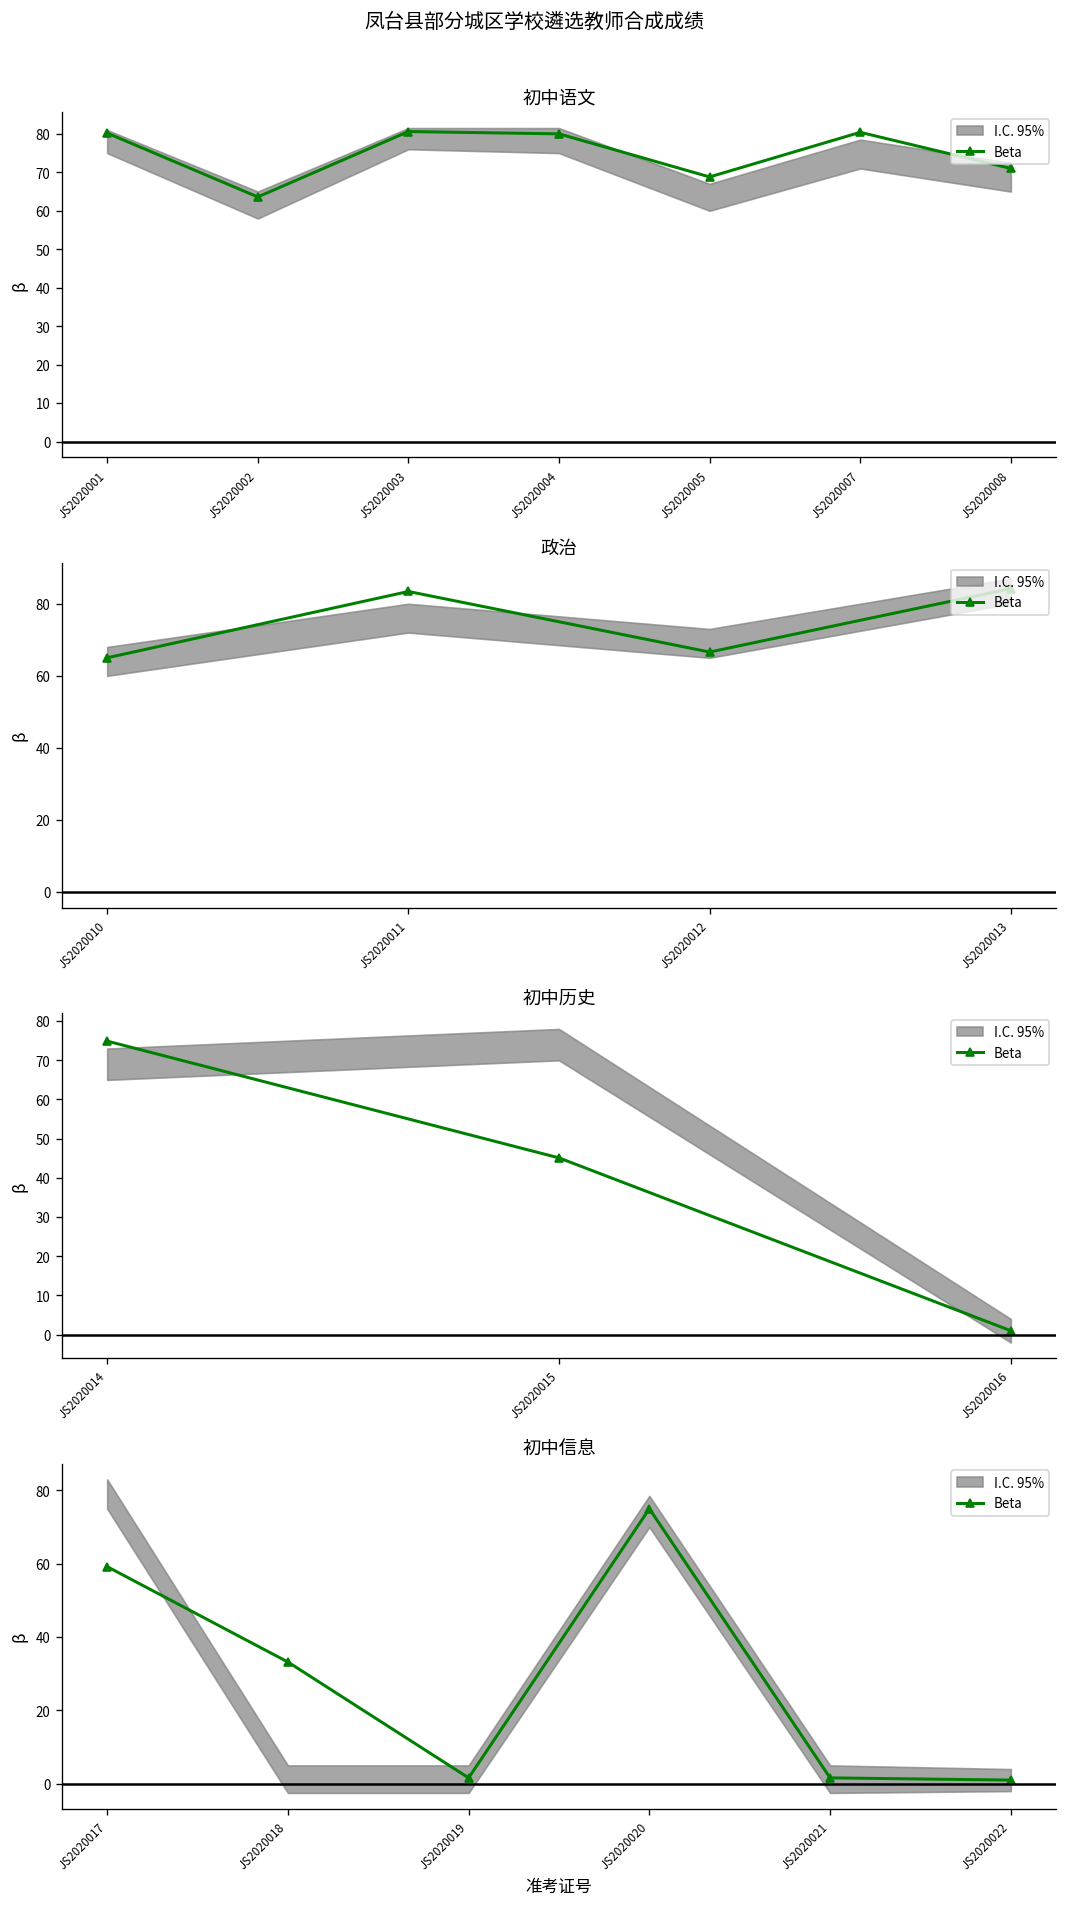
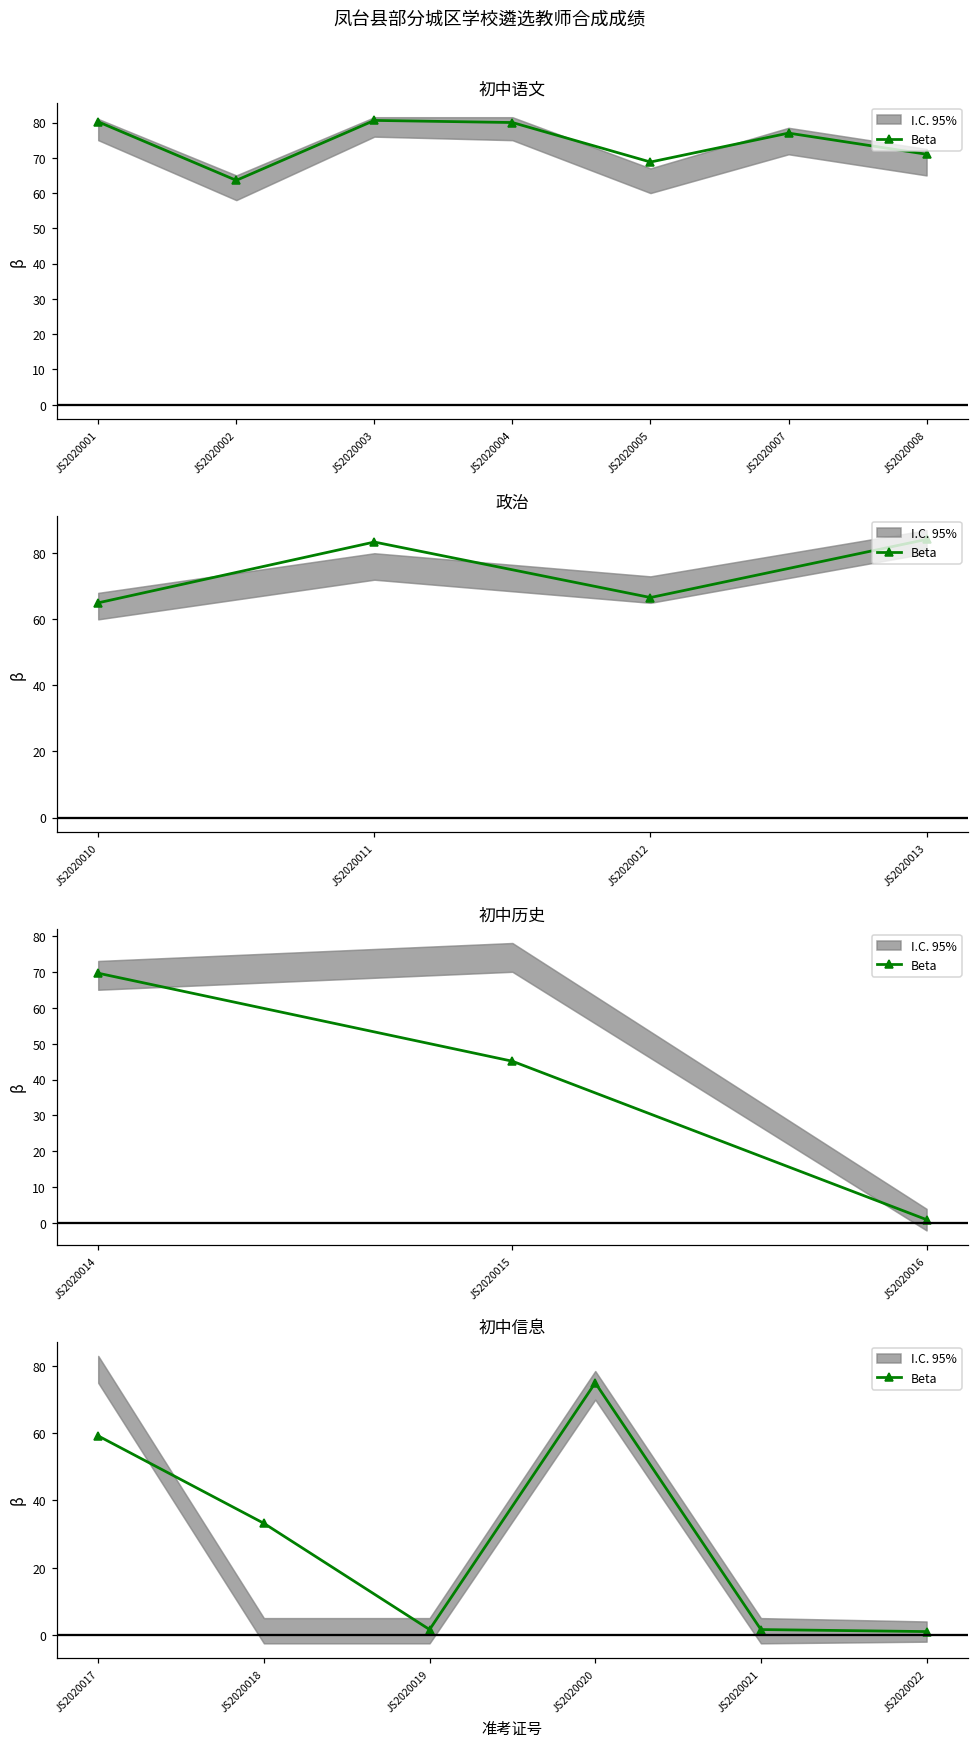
初中语文, Beta, JS2020007: 80 -> 77
初中历史, Beta, JS2020014: 75 -> 70
